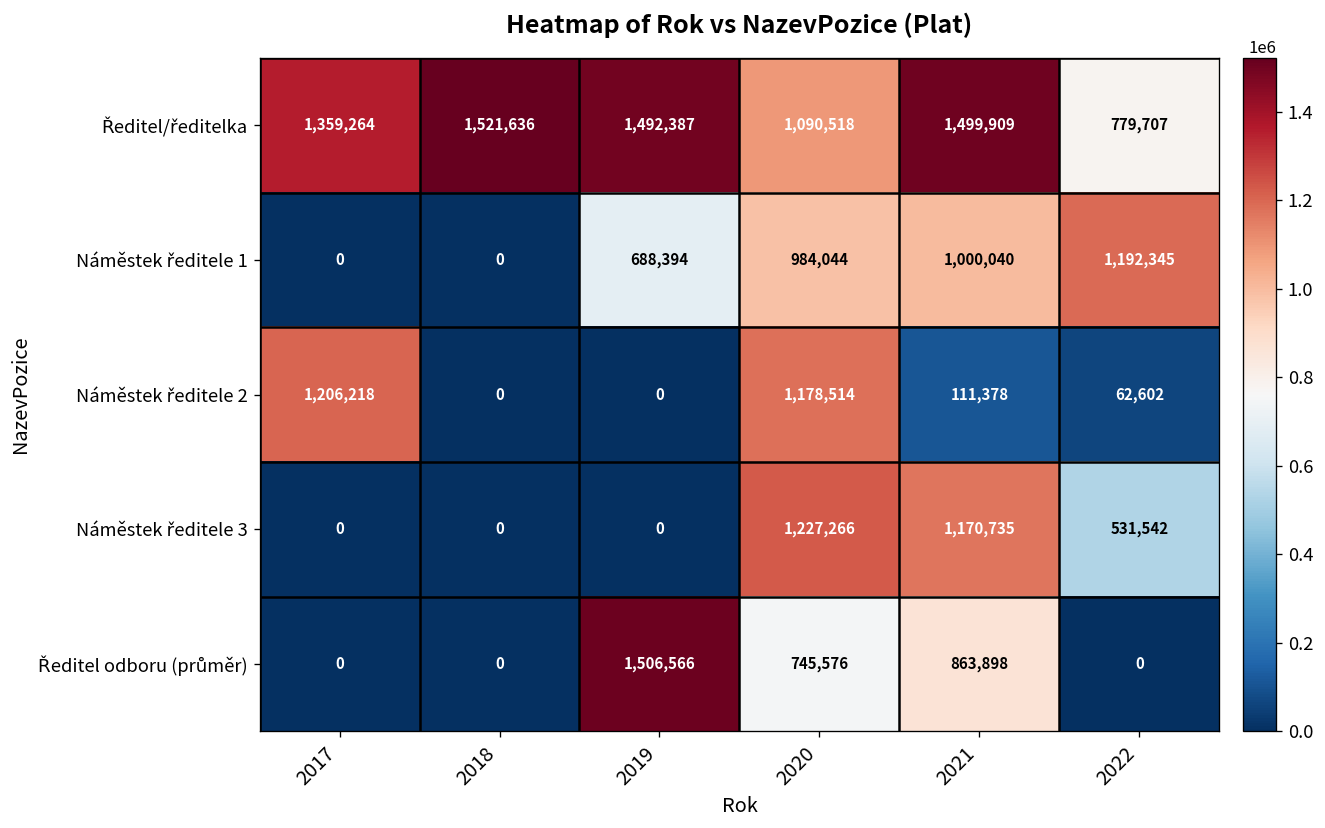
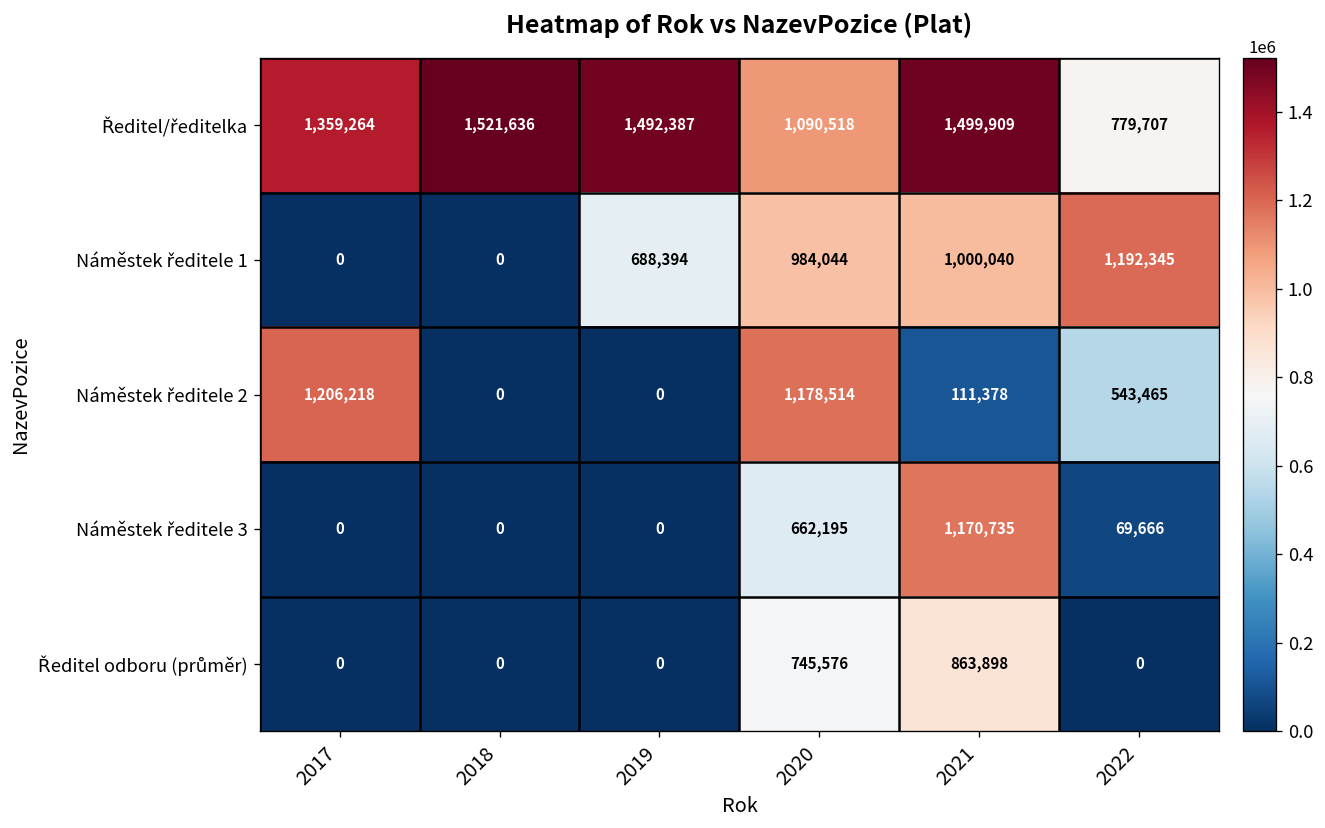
Náměstek ředitele 2, 2022: 62,602 -> 543,465
Náměstek ředitele 3, 2020: 1,227,266 -> 662,195
Náměstek ředitele 3, 2022: 531,542 -> 69,666
Ředitel odboru (průměr), 2019: 1,506,566 -> 0
